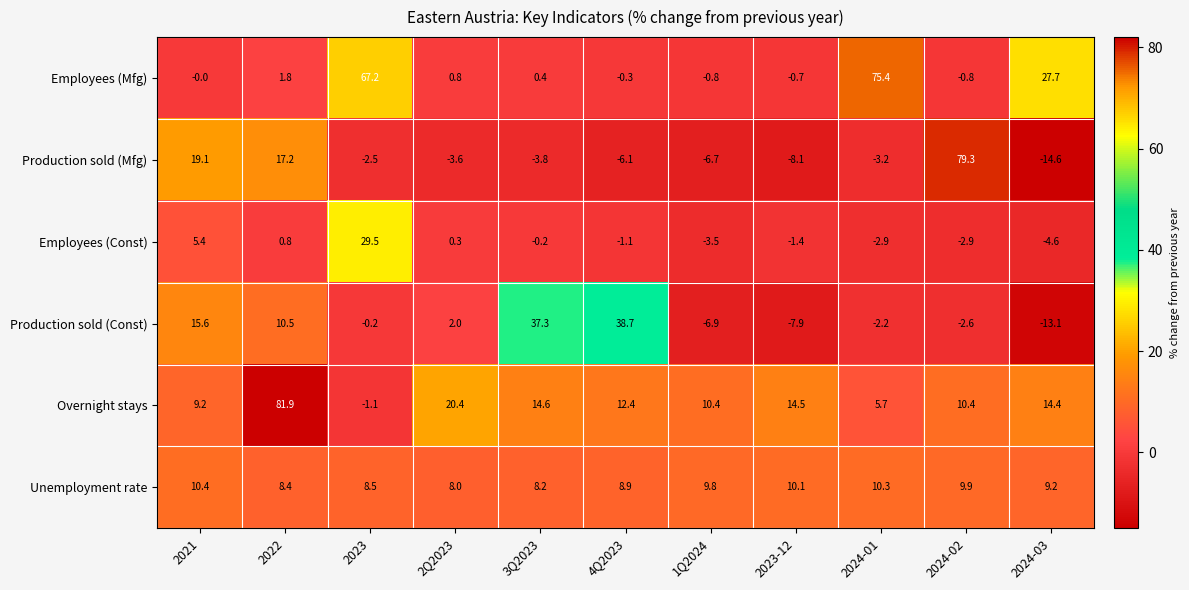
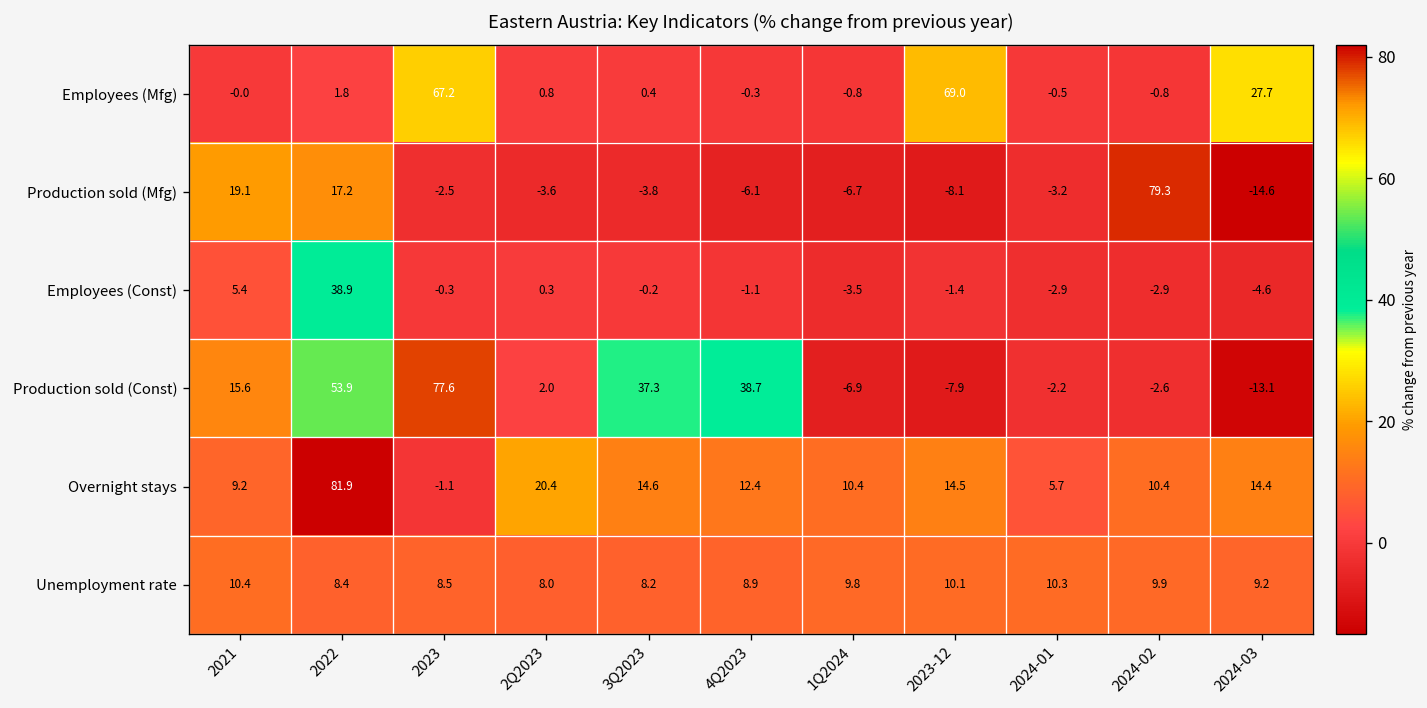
Employees (Mfg), 2023-12: -0.7 -> 69.0
Employees (Mfg), 2024-01: 75.4 -> -0.5
Employees (Const), 2022: 0.8 -> 38.9
Employees (Const), 2023: 29.5 -> -0.3
Production sold (Const), 2022: 10.5 -> 53.9
Production sold (Const), 2023: -0.2 -> 77.6
